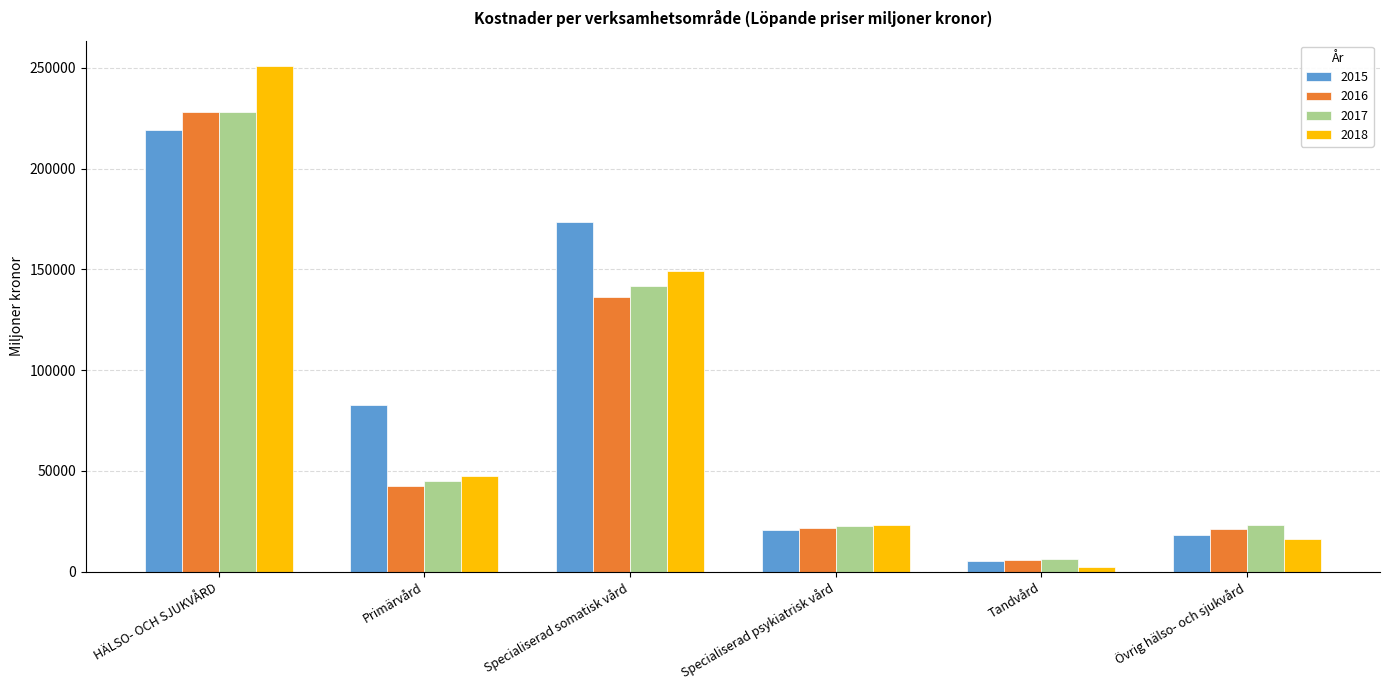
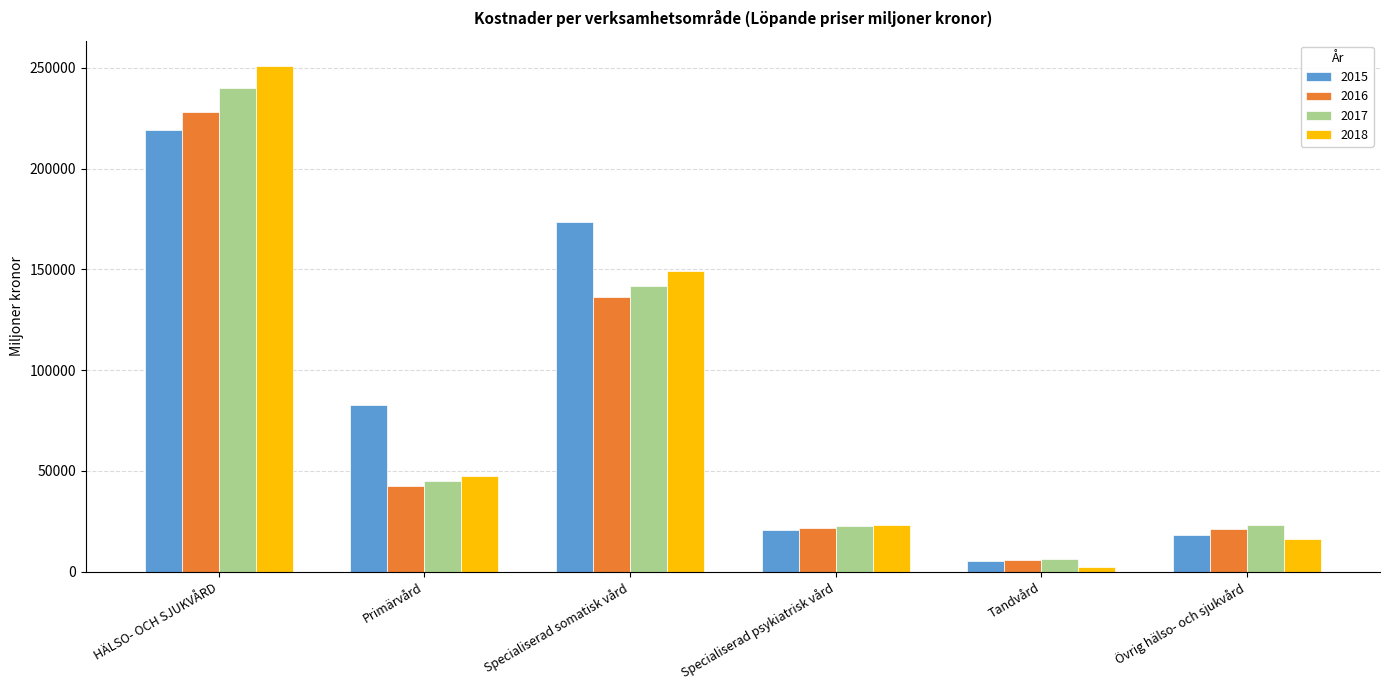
2017, HÄLSO- OCH SJUKVÅRD: 228000 -> 240000
